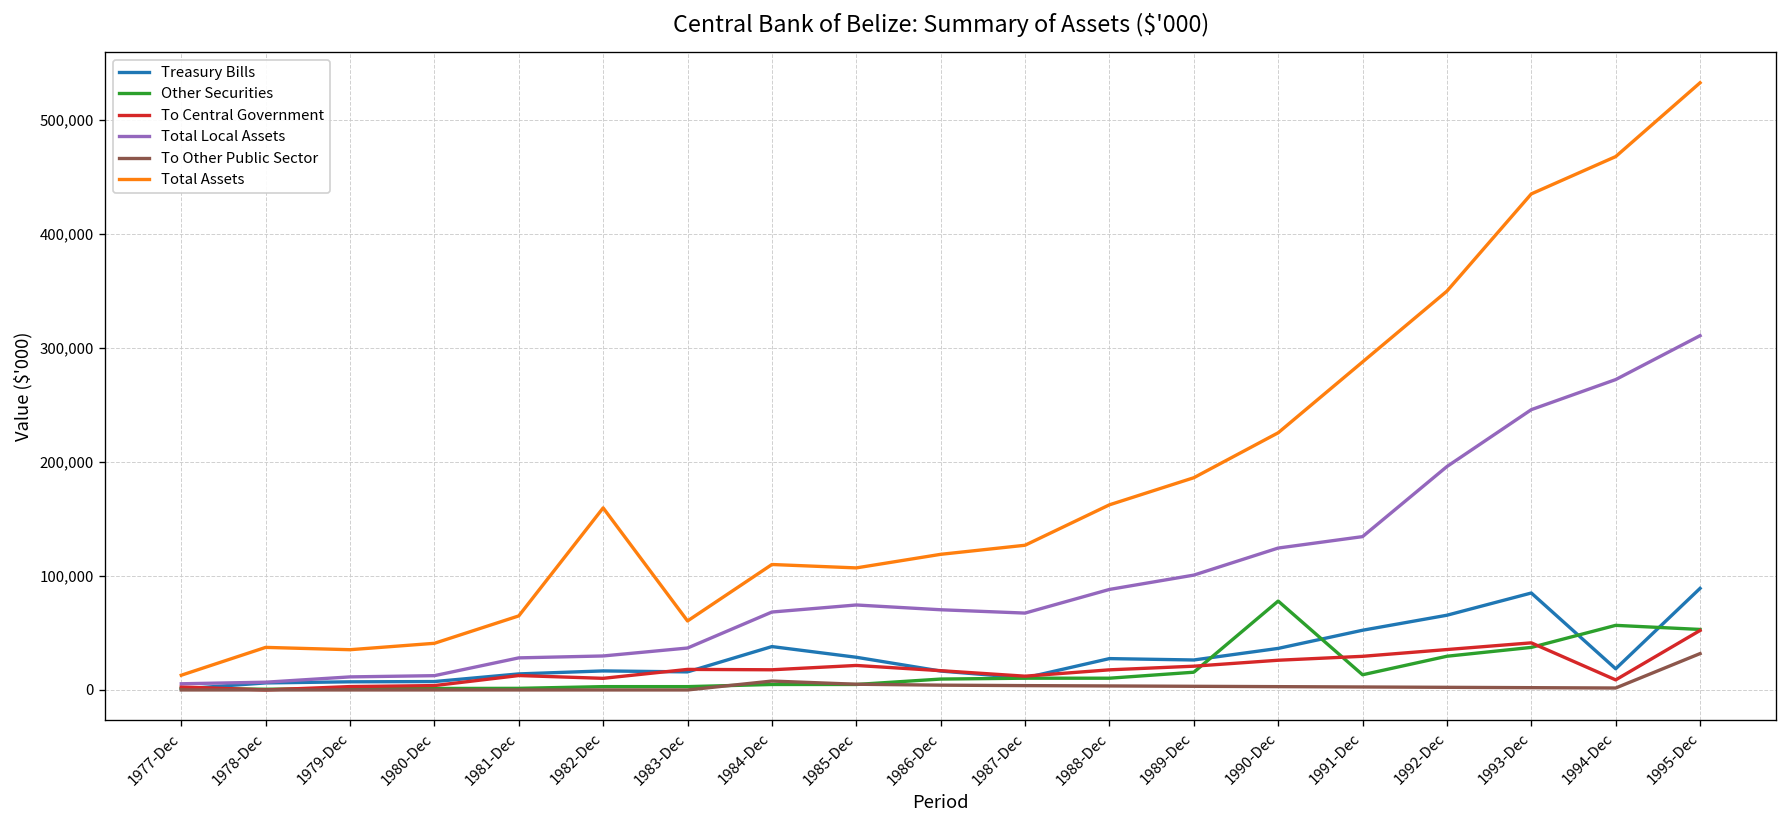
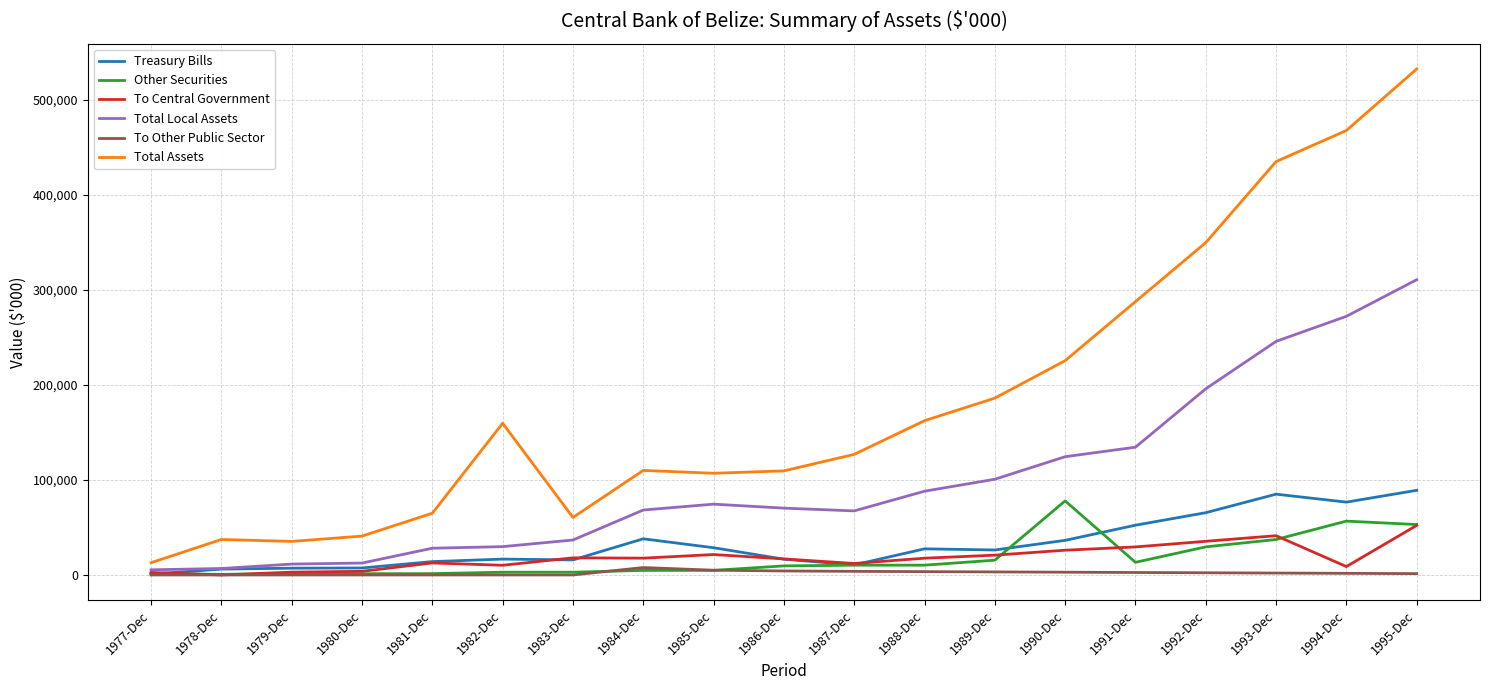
Total Assets, 1986-Dec: 120,000 -> 110,000
Treasury Bills, 1994-Dec: 20,000 -> 80,000
To Other Public Sector, 1995-Dec: 30,000 -> 0
